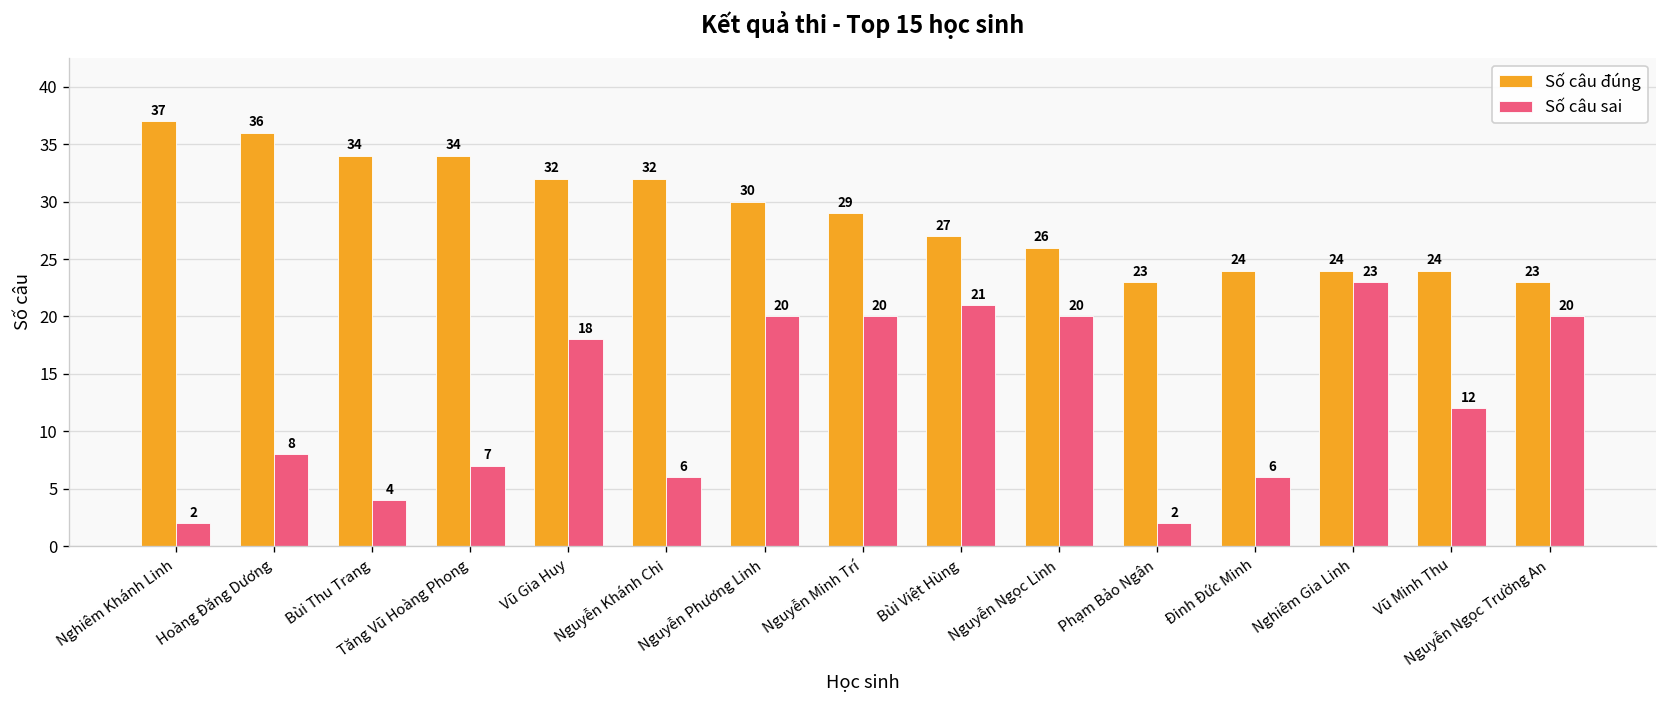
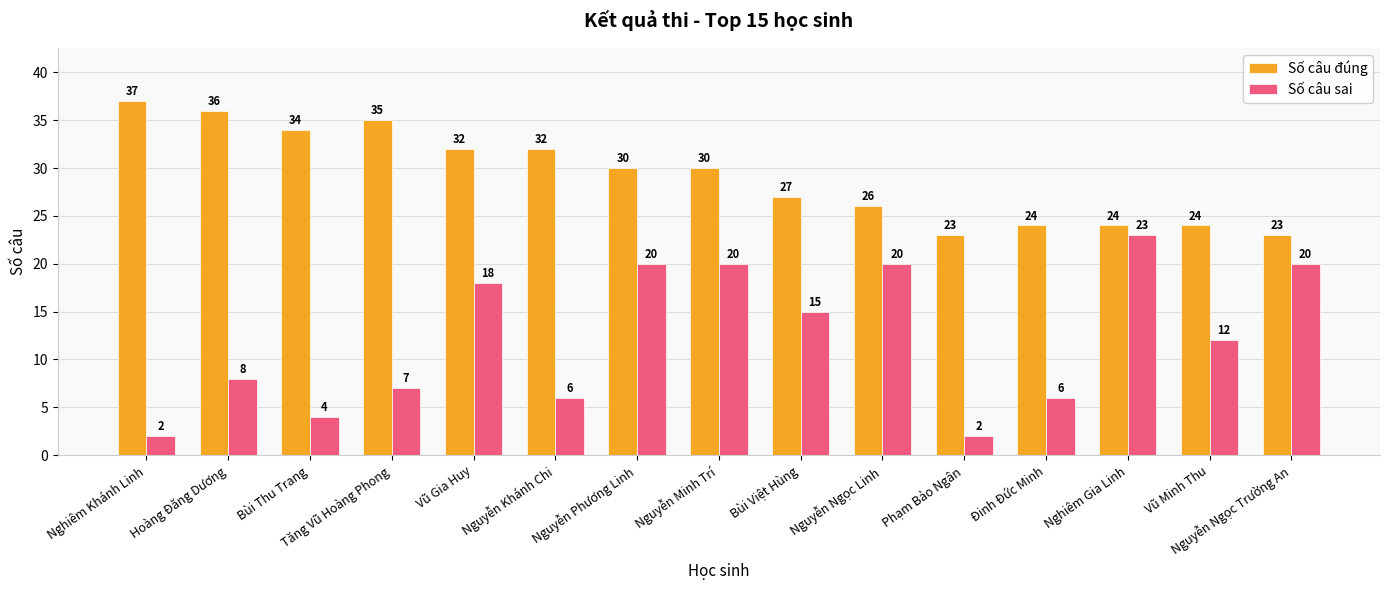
Số câu đúng, Tăng Vũ Hoàng Phong: 34 -> 35
Số câu đúng, Nguyễn Minh Trí: 29 -> 30
Số câu sai, Bùi Việt Hùng: 21 -> 15
